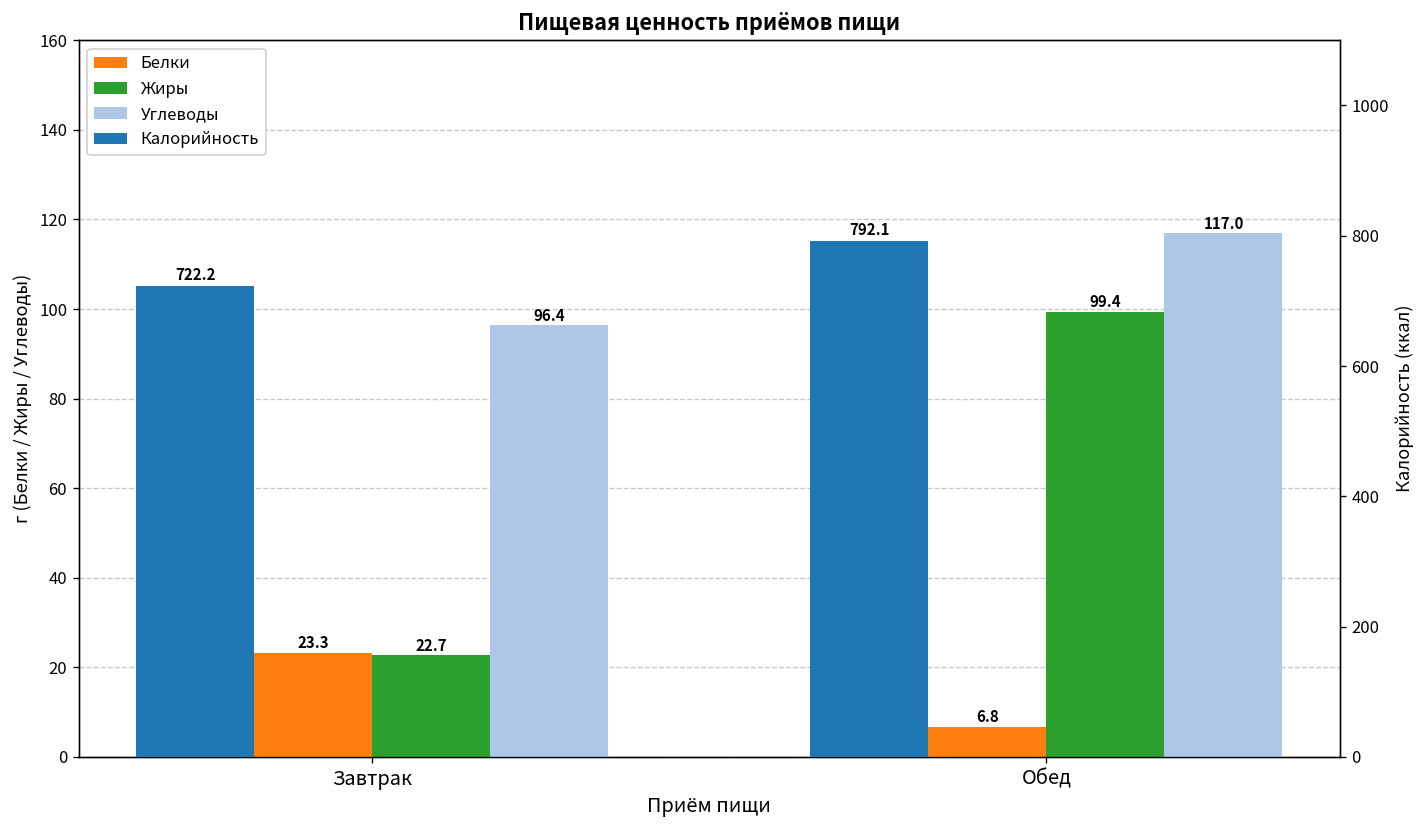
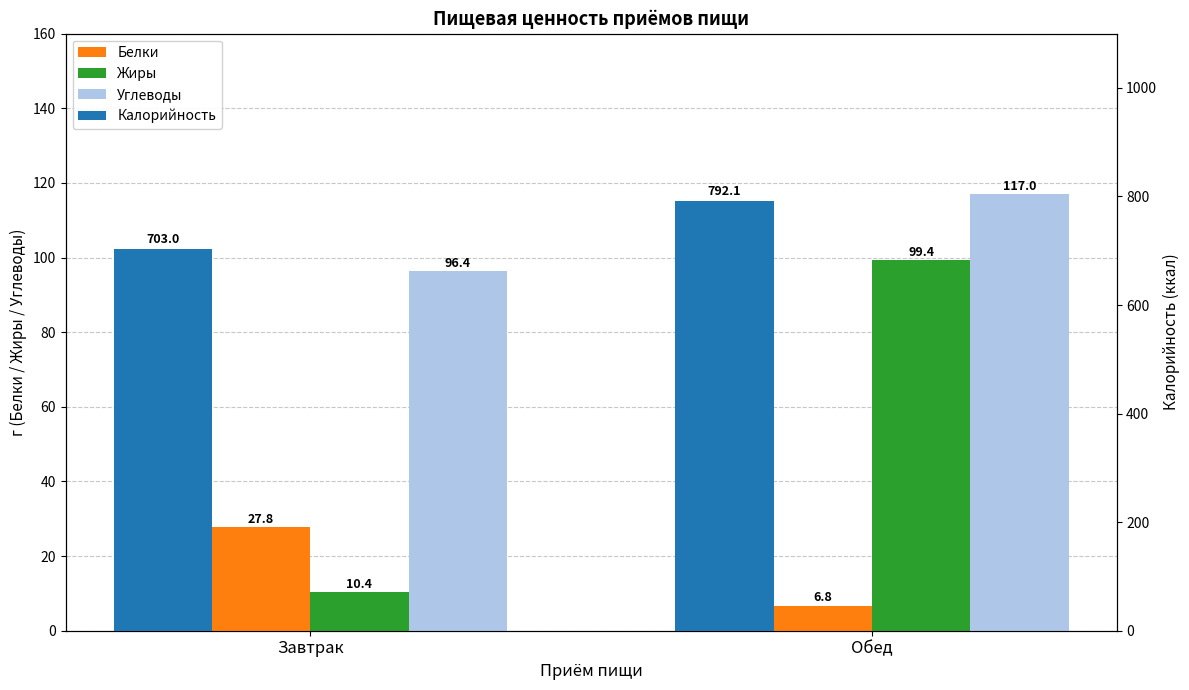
Белки, Завтрак: 23.3 -> 27.8
Жиры, Завтрак: 22.7 -> 10.4
Калорийность, Завтрак: 722.2 -> 703.0
